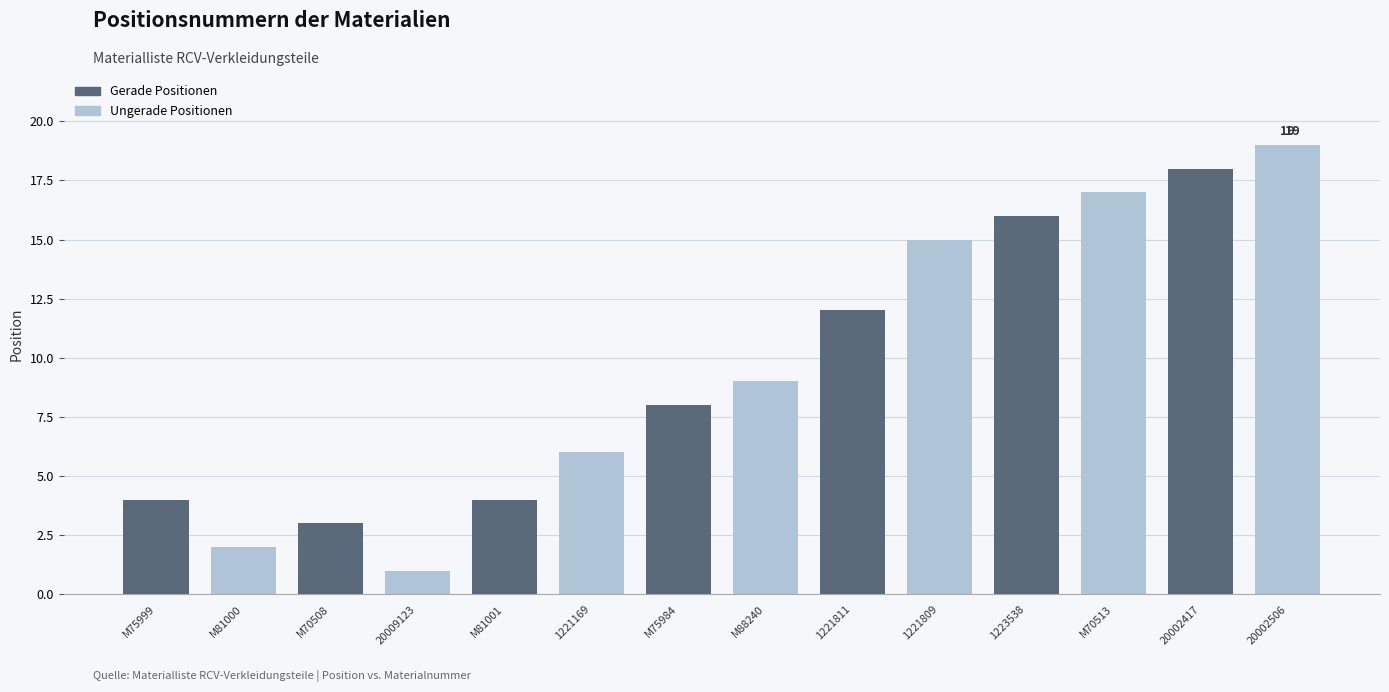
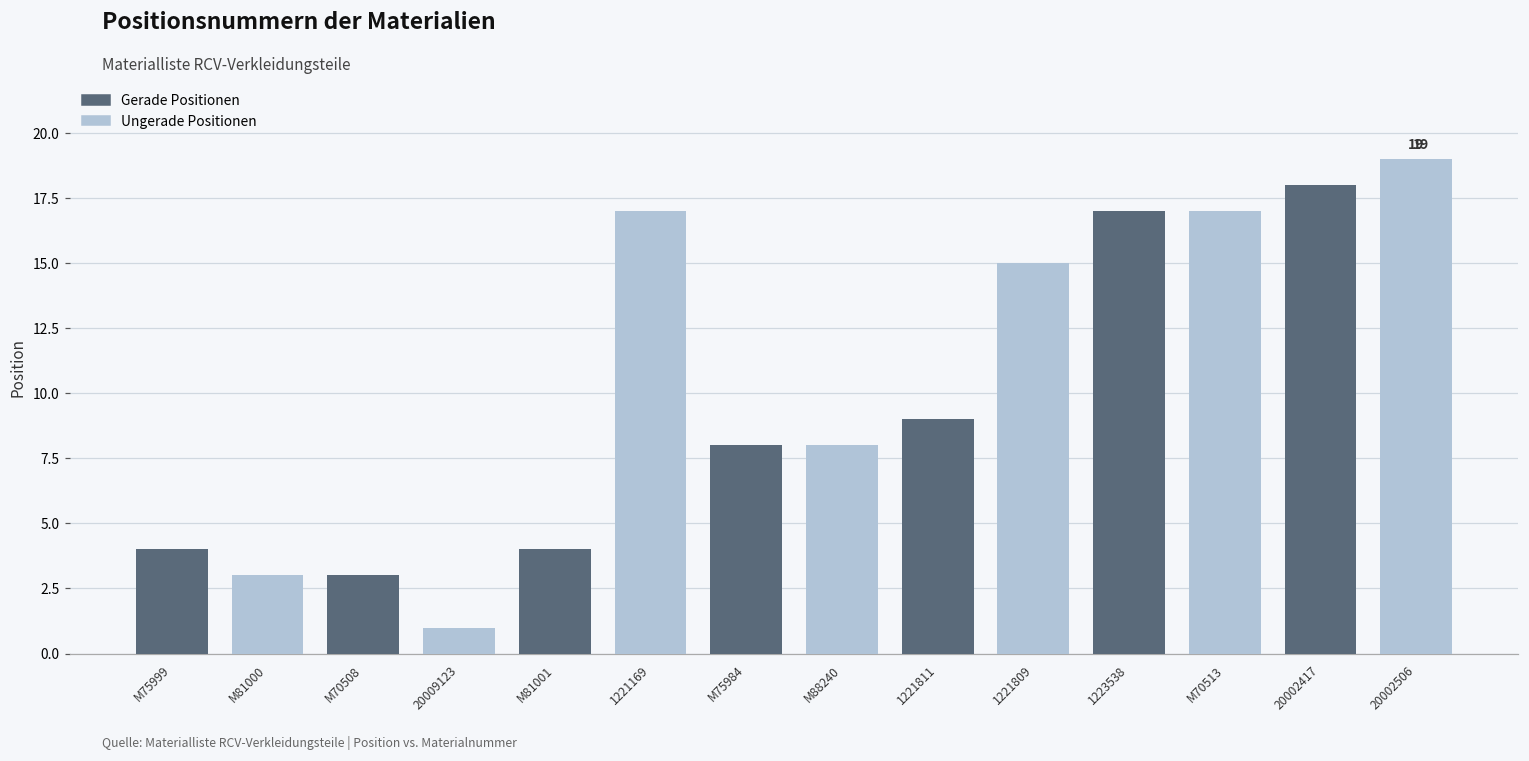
Ungerade Positionen, M81000: 2 -> 3
Ungerade Positionen, 1221169: 6 -> 17
Ungerade Positionen, M88240: 9 -> 8
Gerade Positionen, 1221811: 12 -> 9
Gerade Positionen, 1223538: 16 -> 17
